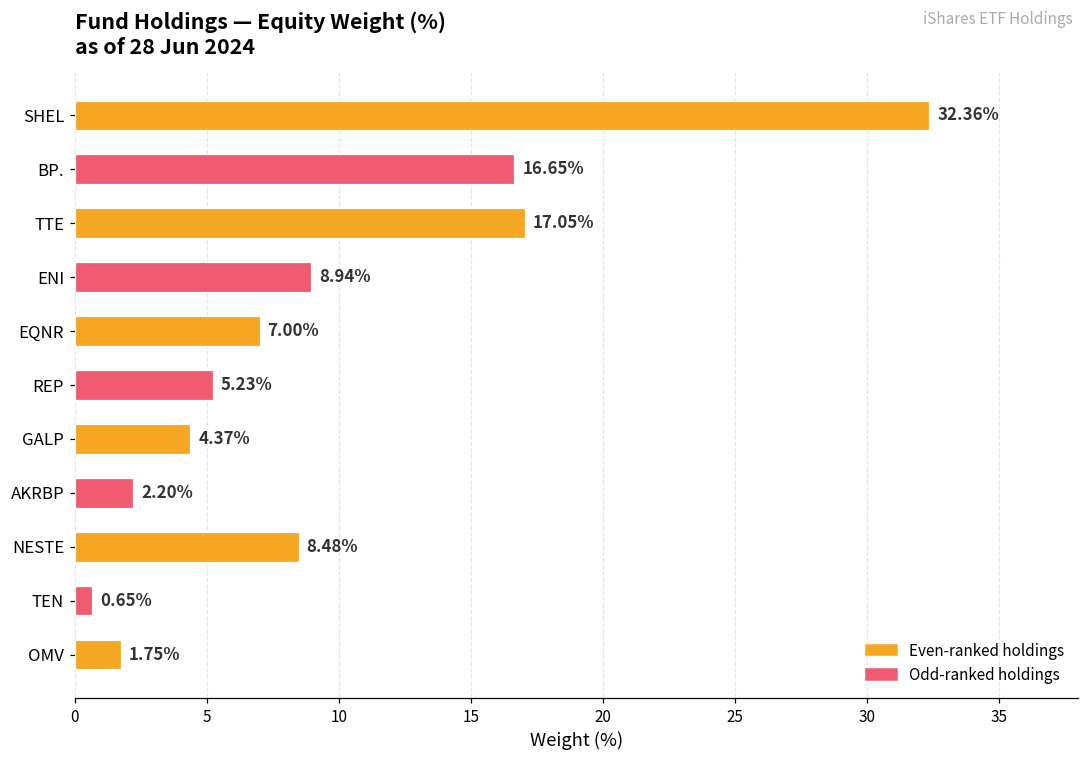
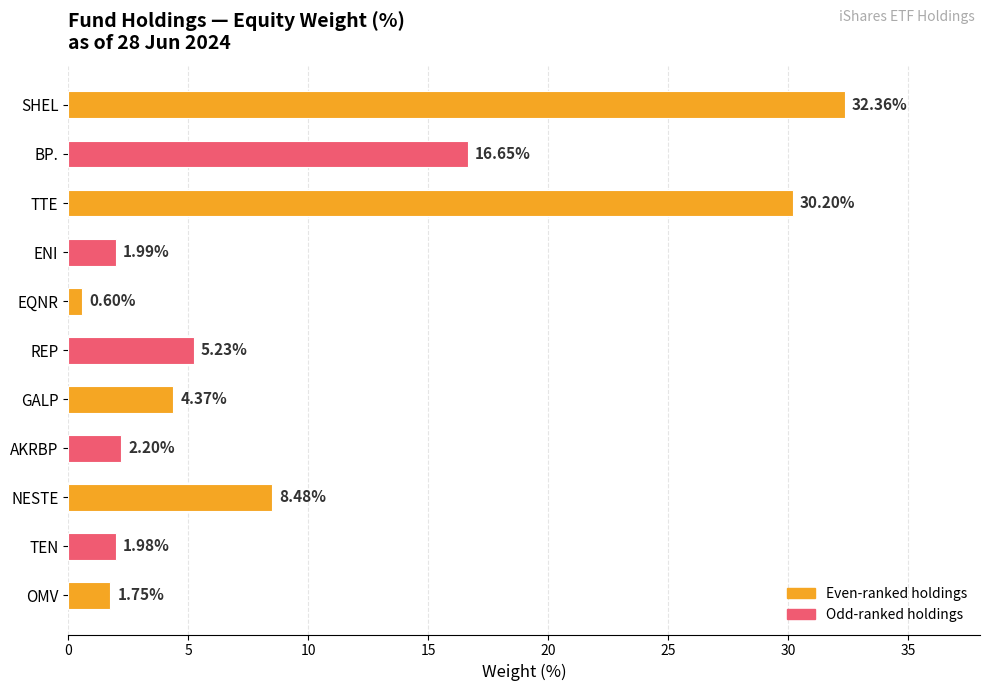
TTE: 17.05% -> 30.20%
ENI: 8.94% -> 1.99%
EQNR: 7.00% -> 0.60%
TEN: 0.65% -> 1.98%
